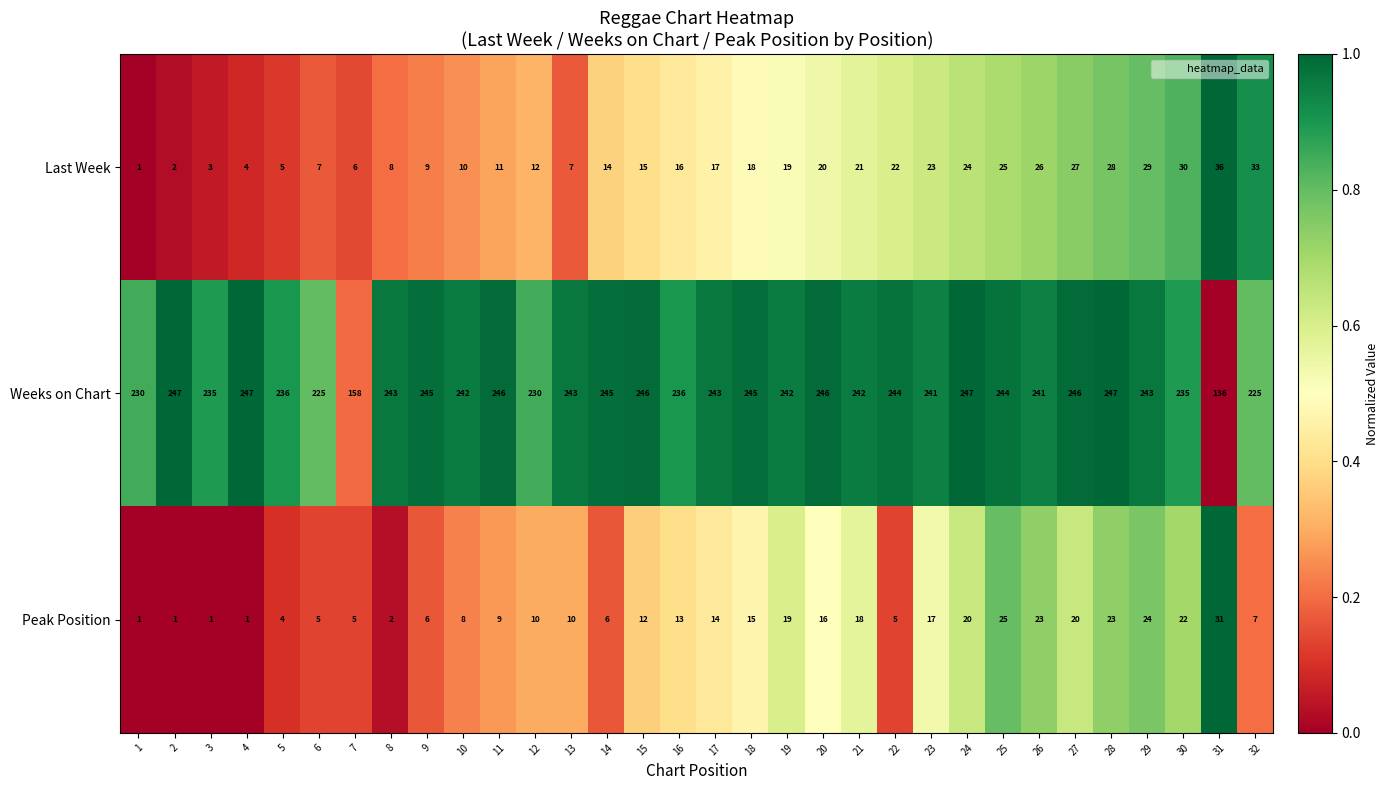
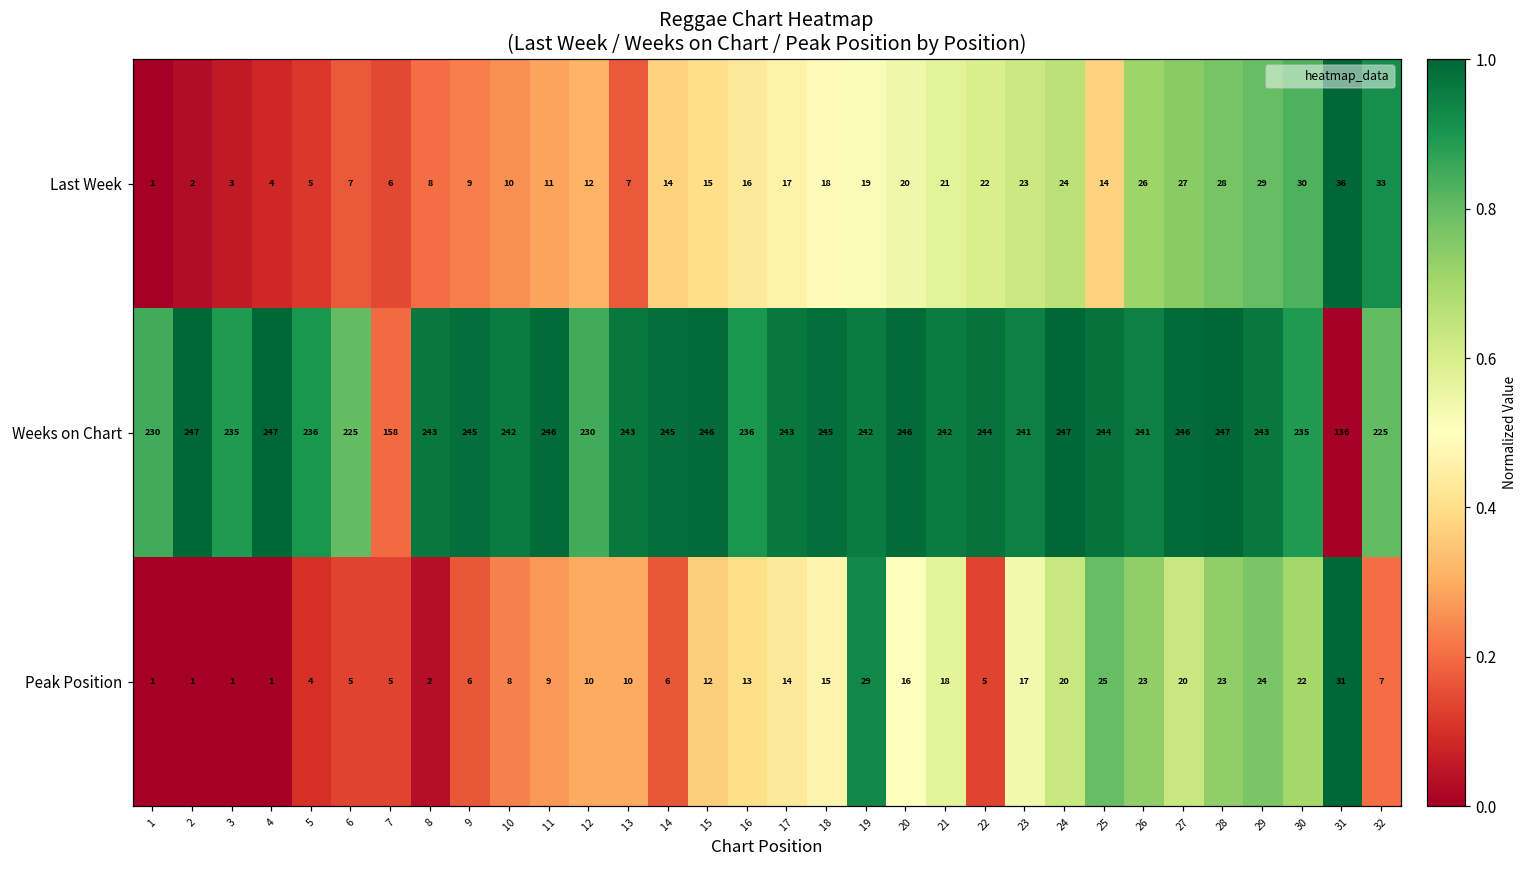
Last Week, 25: 25 -> 14
Peak Position, 19: 19 -> 29
